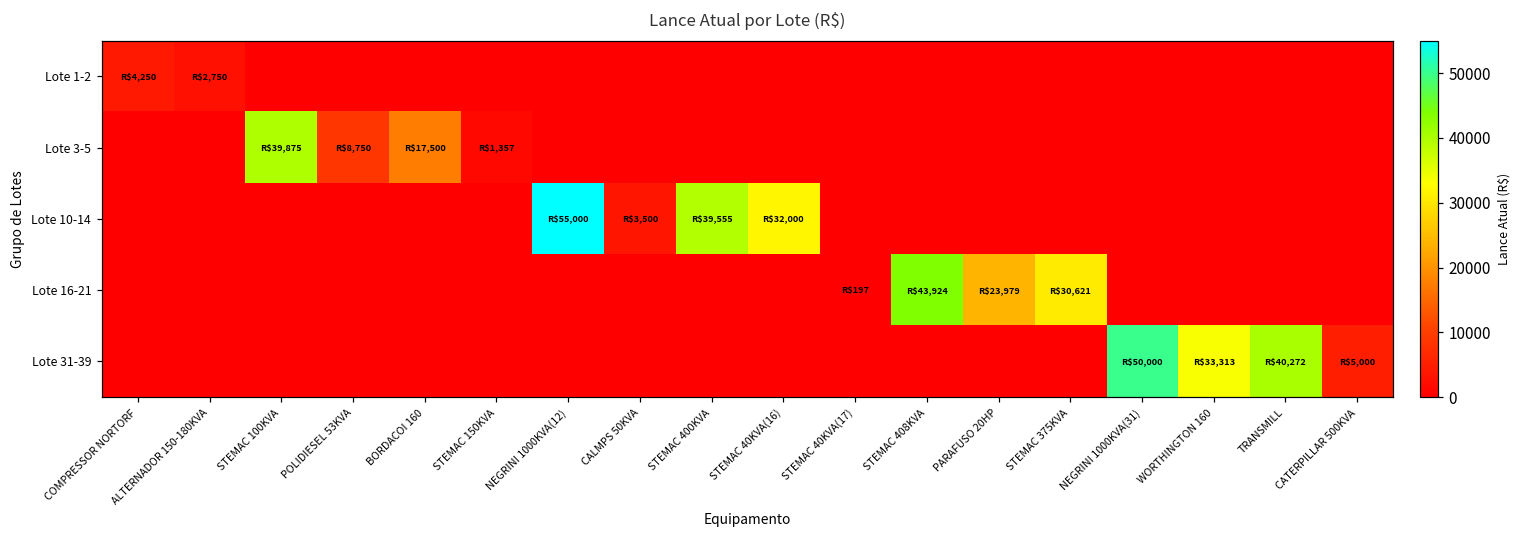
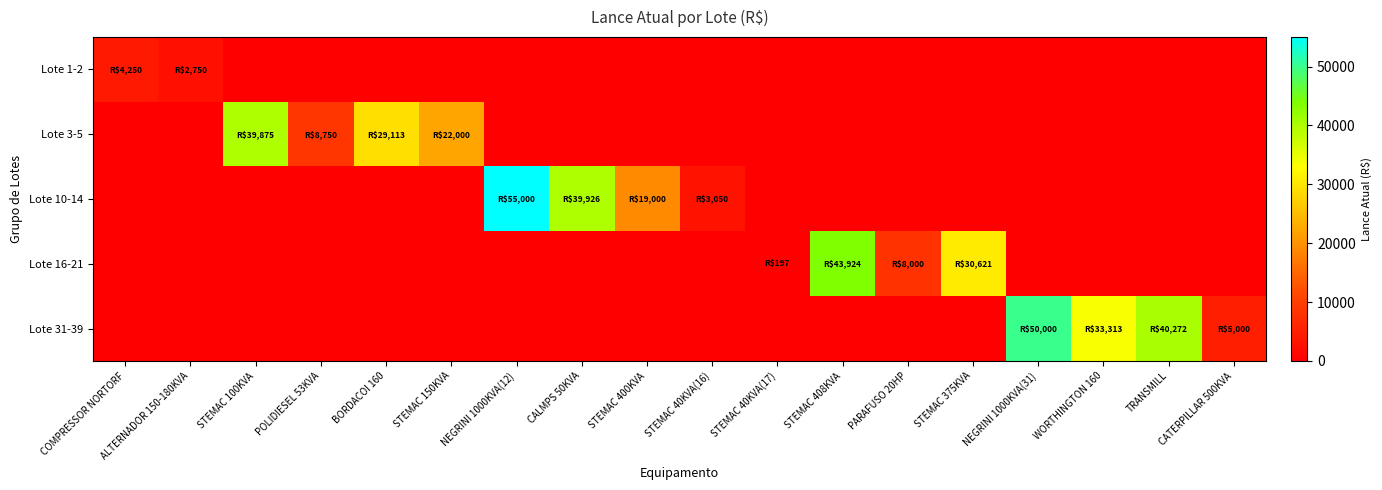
Lote 3-5, BORDACOI 160: $17,500 -> $29,113
Lote 3-5, STEMAC 150KVA: $1,357 -> $22,000
Lote 10-14, CALMPS 50KVA: $3,500 -> $39,926
Lote 10-14, STEMAC 400KVA: $39,555 -> $19,000
Lote 10-14, STEMAC 40KVA(16): $32,000 -> $3,050
Lote 16-21, PARAFUSO 20HP: $23,979 -> $8,000
